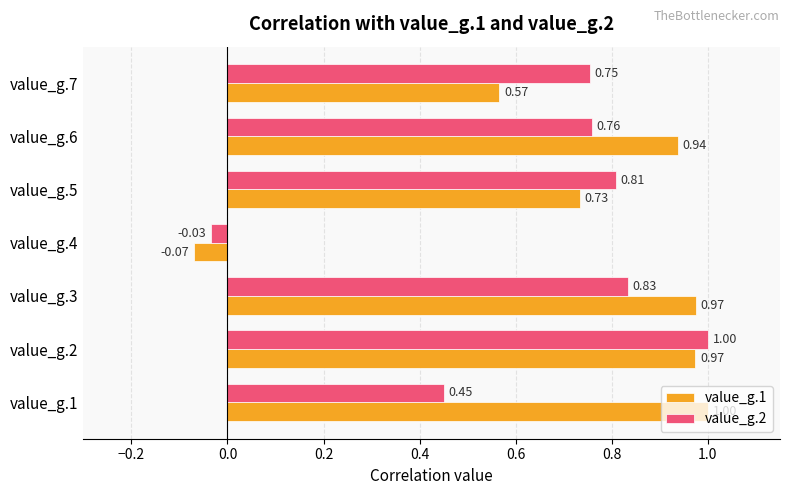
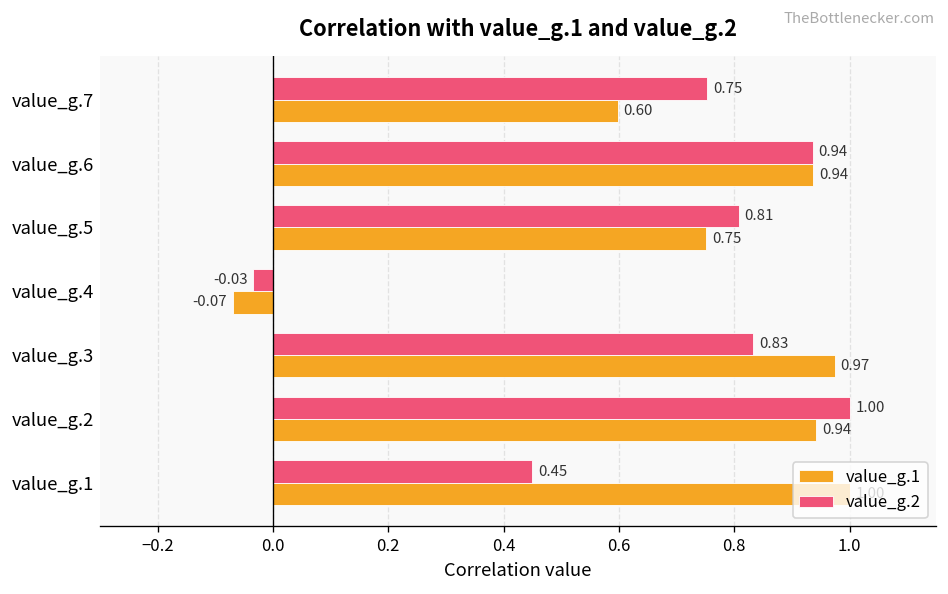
value_g.1, value_g.7: 0.57 -> 0.60
value_g.2, value_g.6: 0.76 -> 0.94
value_g.1, value_g.5: 0.73 -> 0.75
value_g.1, value_g.2: 0.97 -> 0.94
